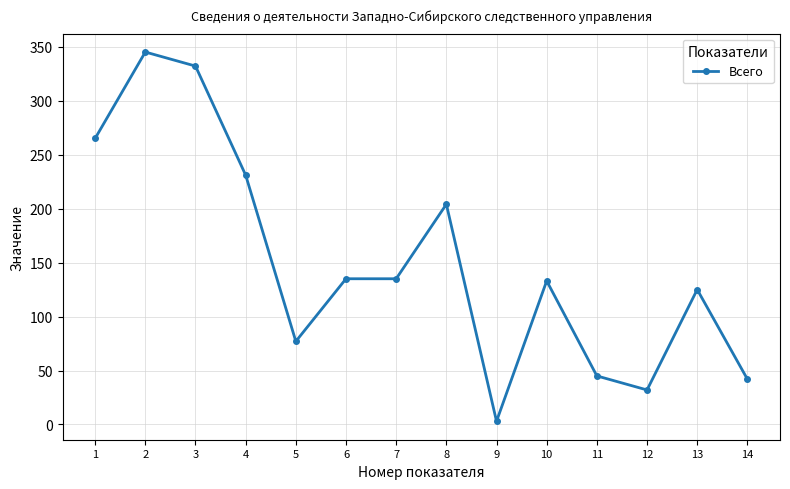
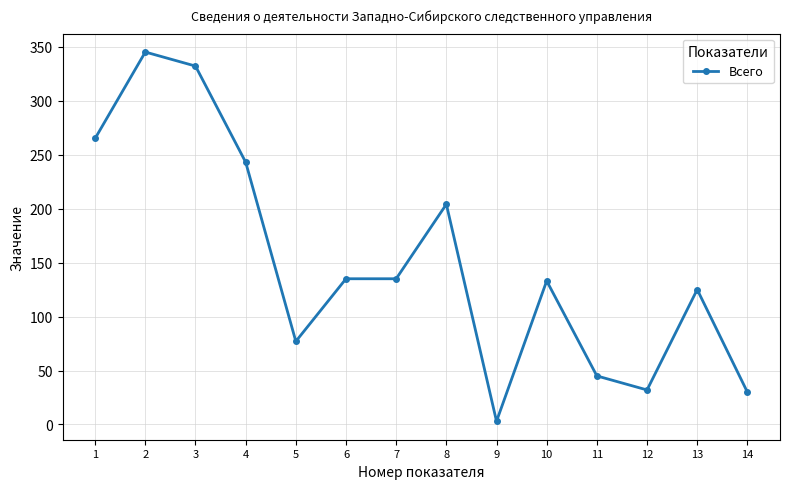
4: 231 -> 243
14: 42 -> 30
